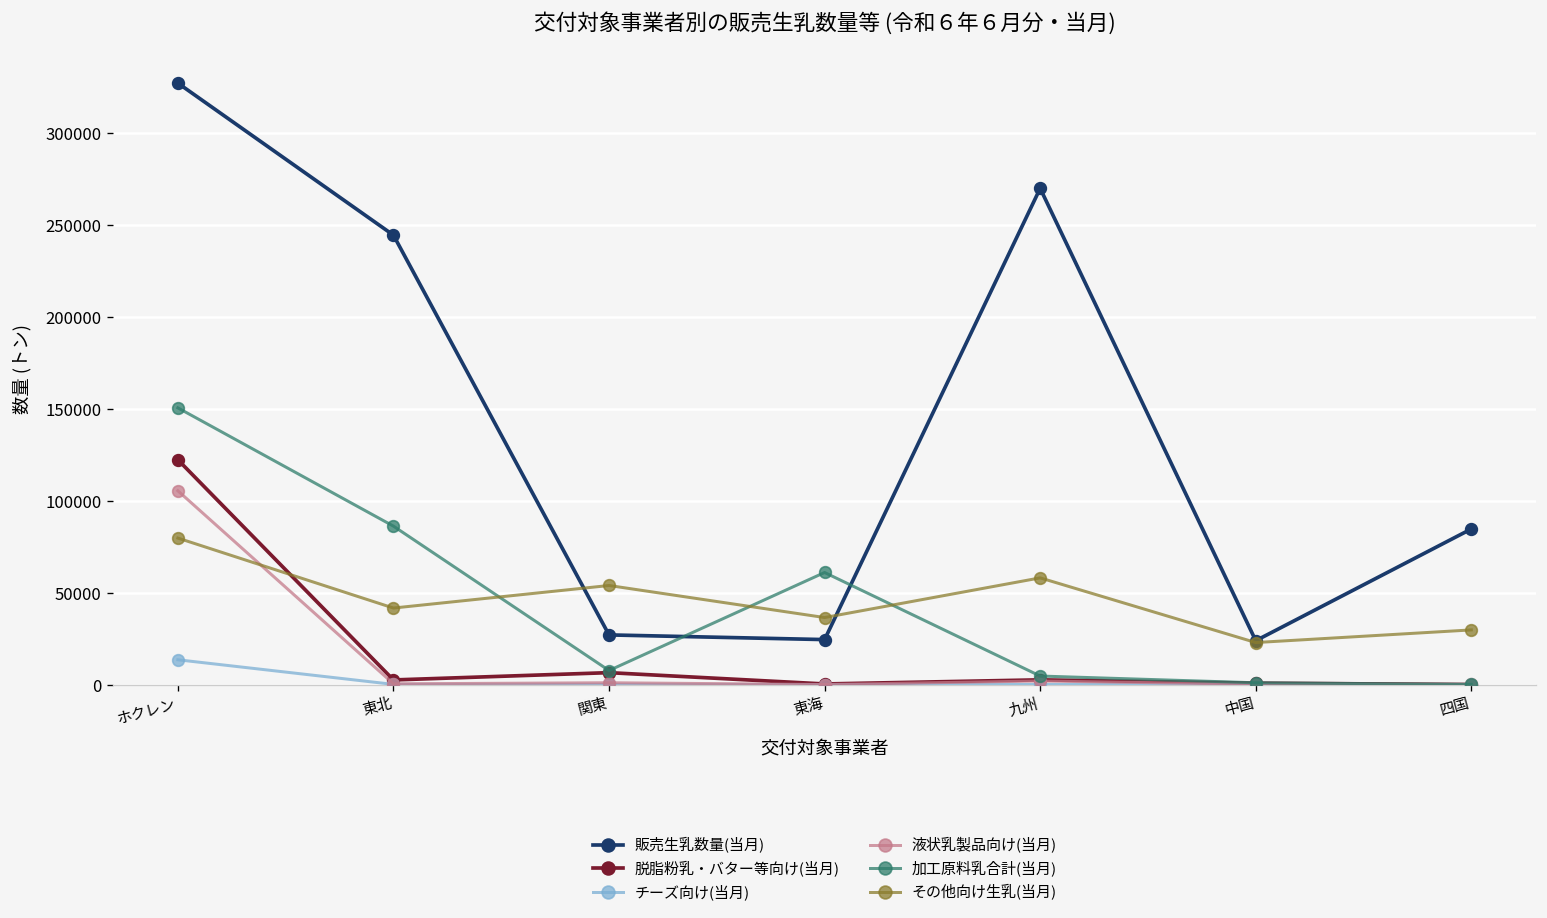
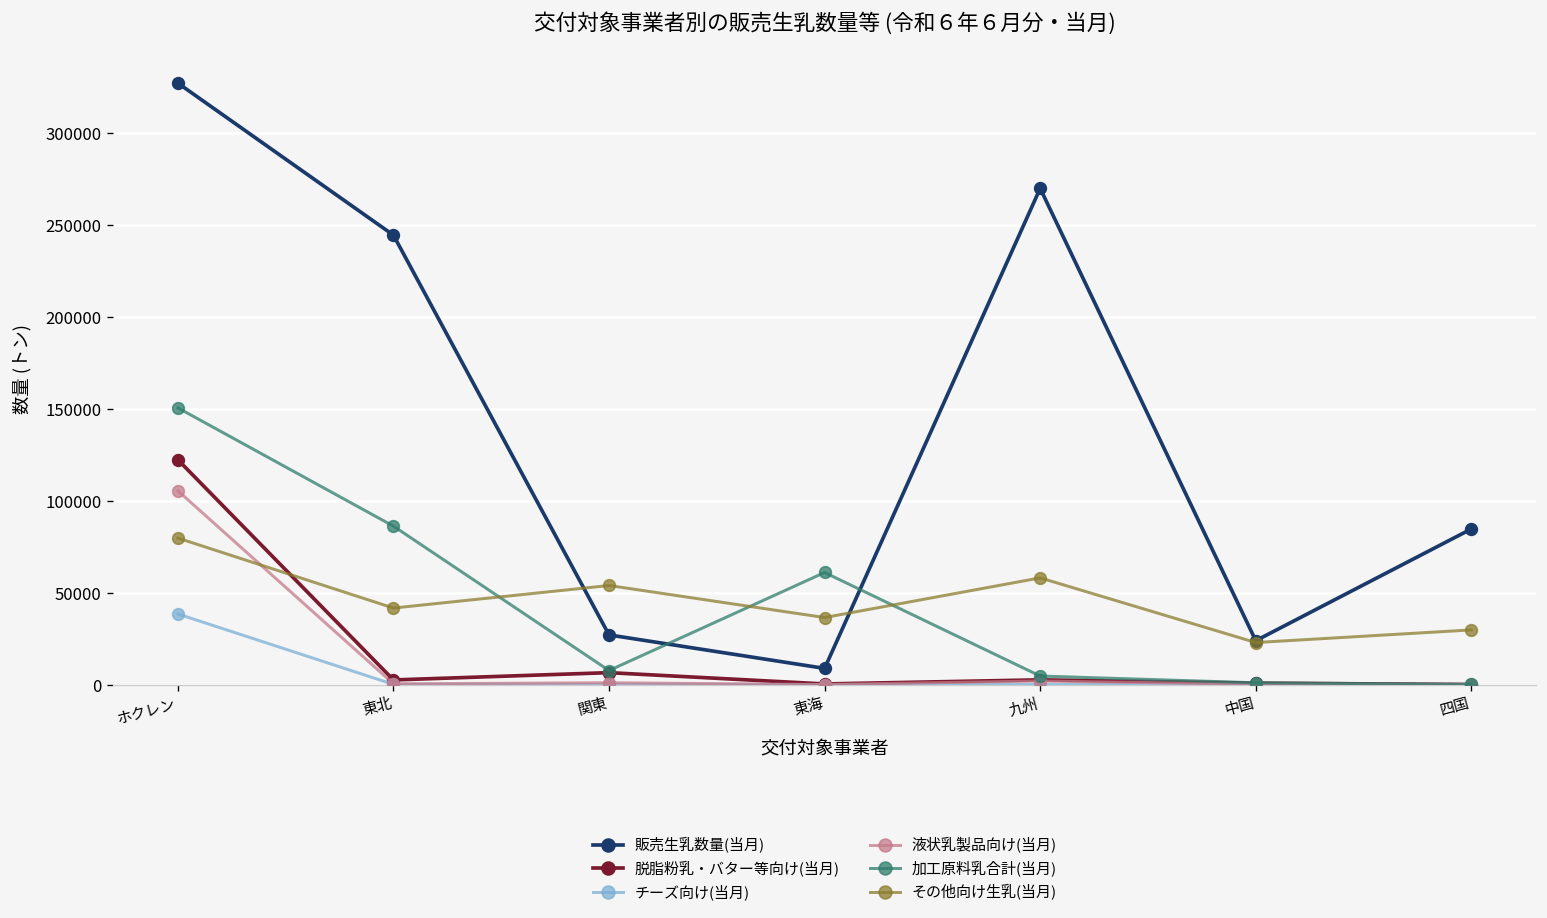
チーズ向け(当月), ホクレン: 14000 -> 38000
販売生乳数量(当月), 東海: 24000 -> 9000
